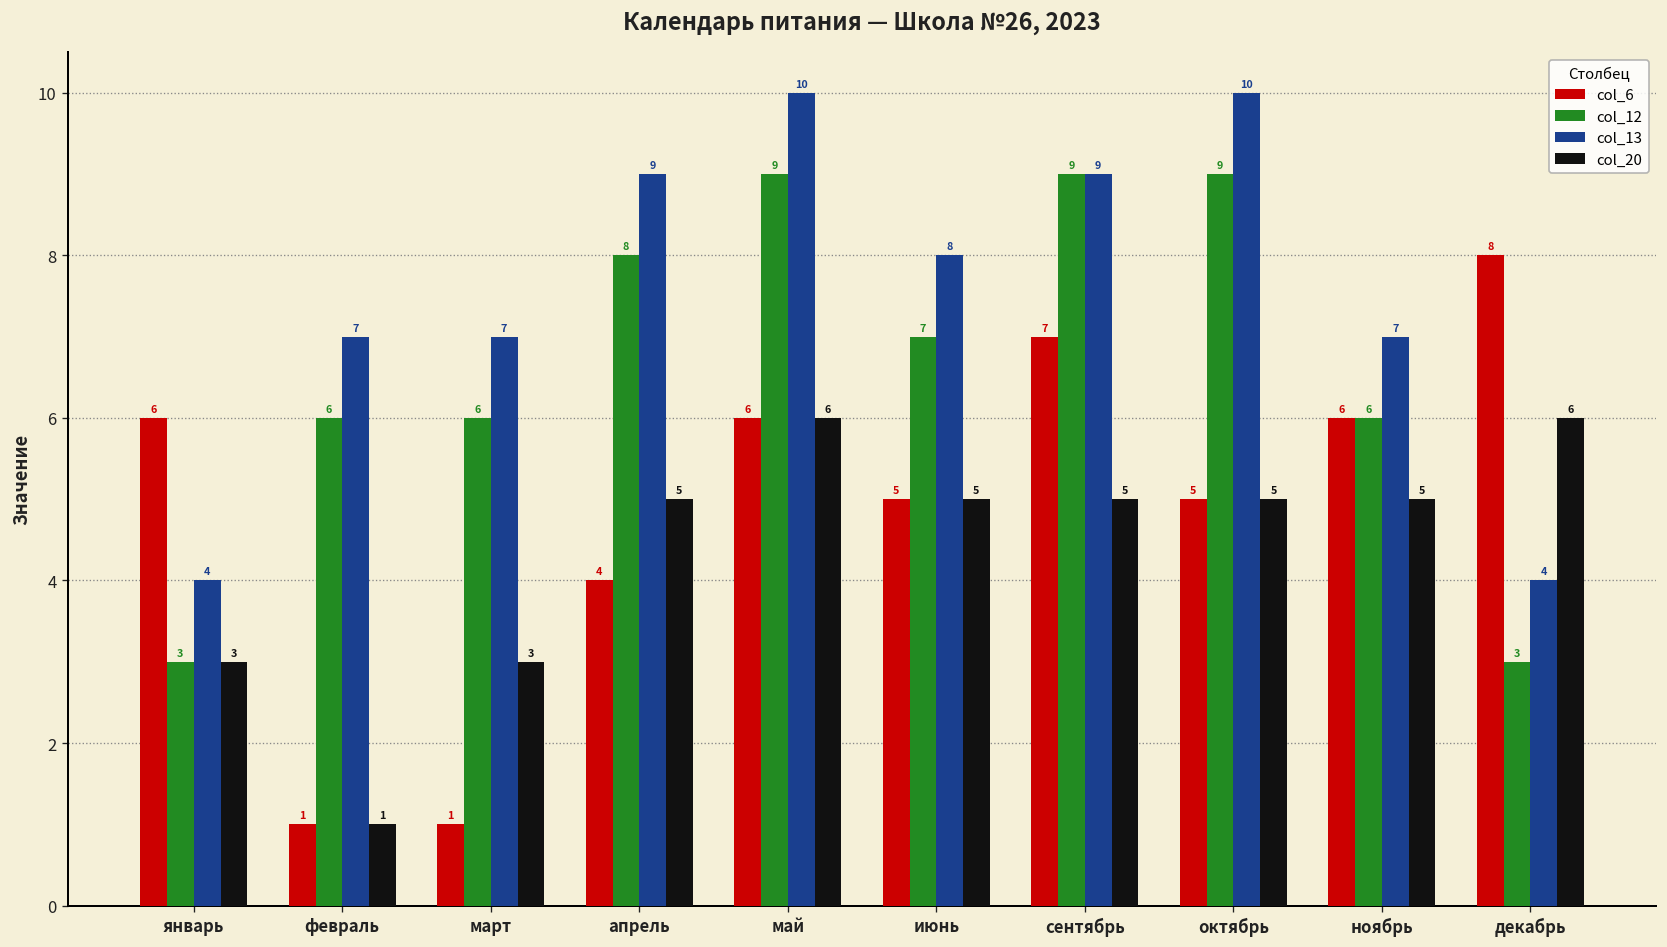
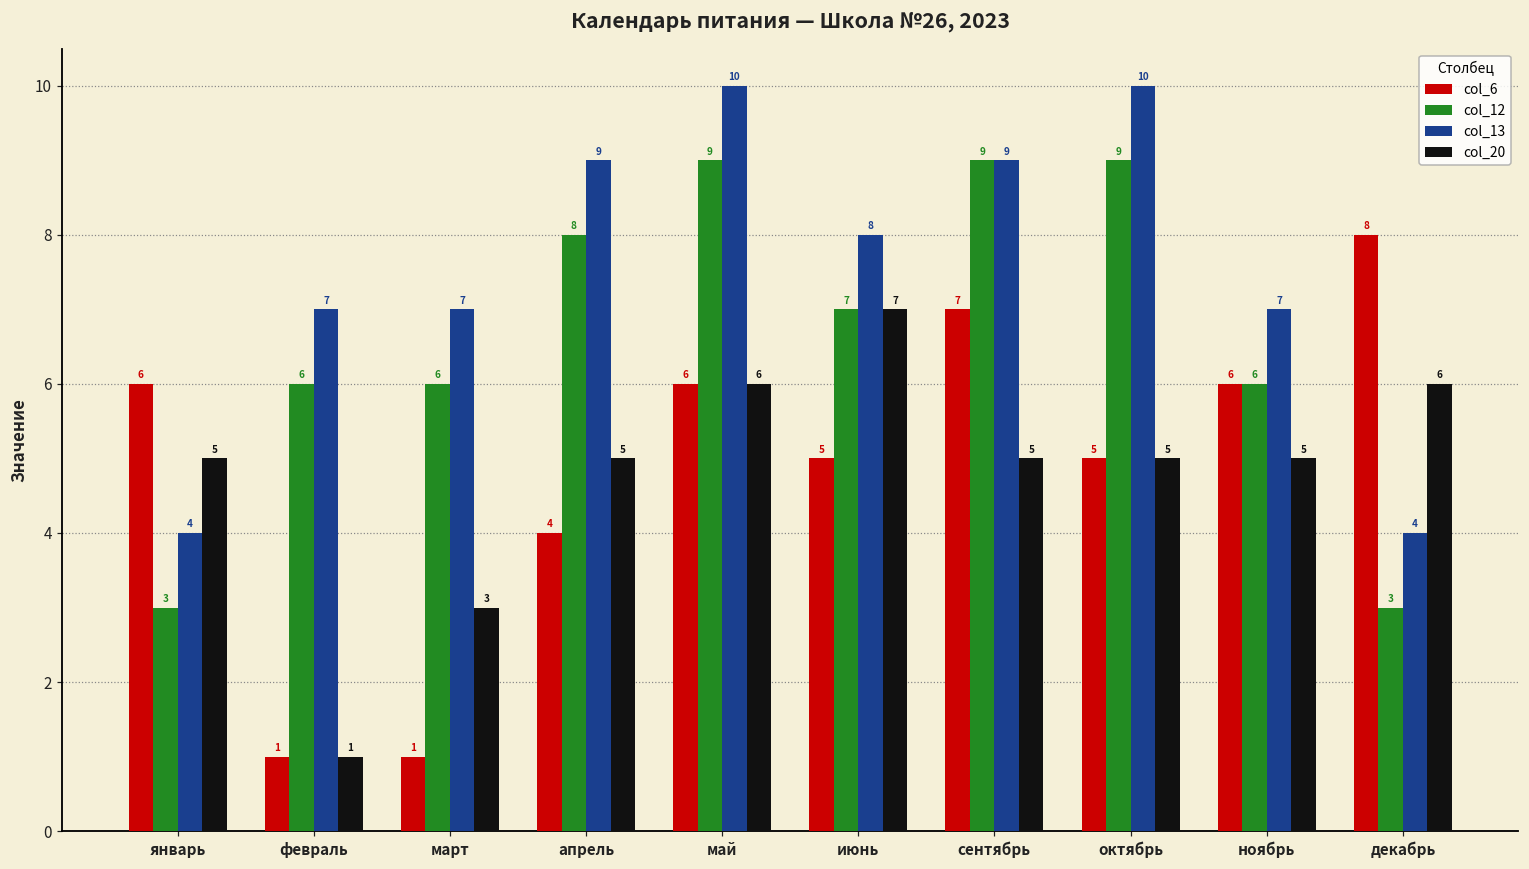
col_20, январь: 3 -> 5
col_20, июнь: 5 -> 7
